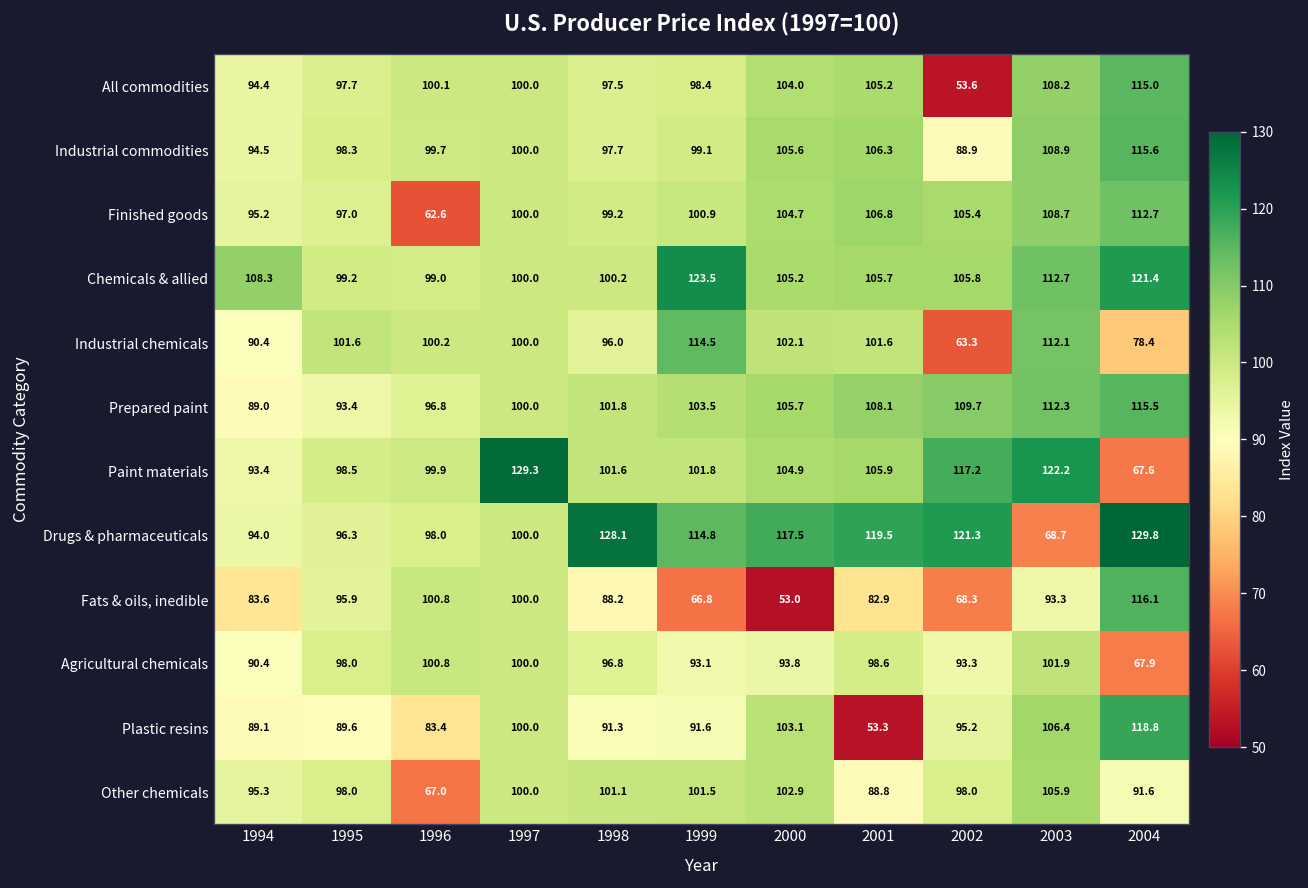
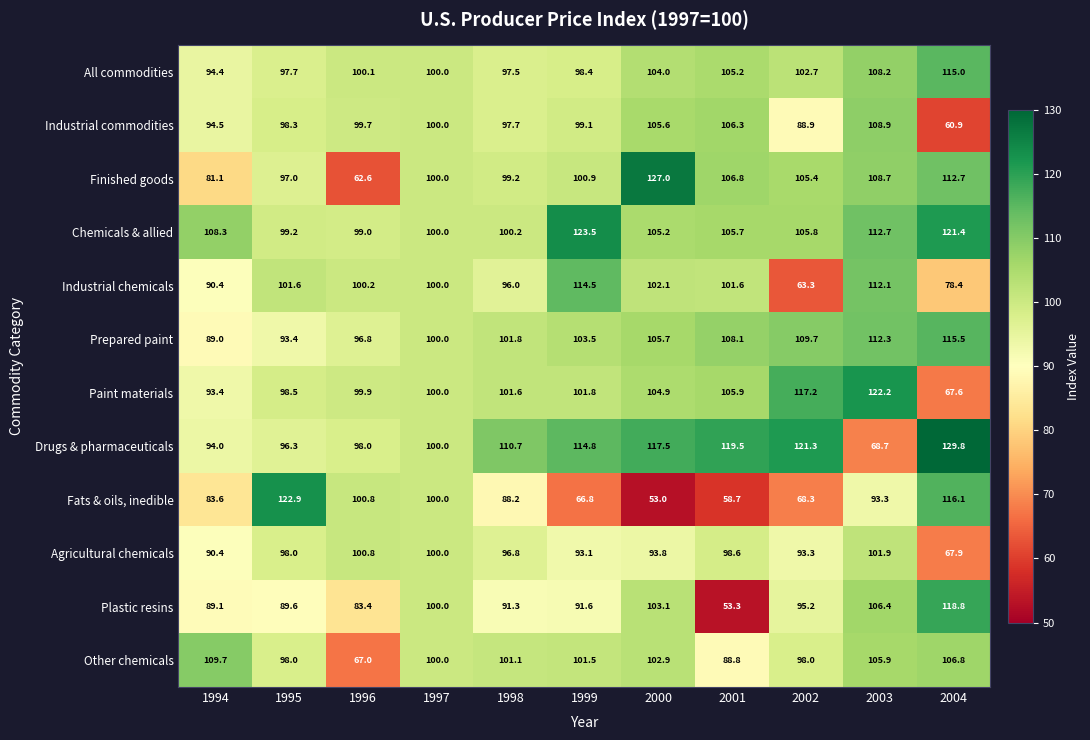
All commodities, 2002: 53.6 -> 102.7
Industrial commodities, 2004: 115.6 -> 60.9
Finished goods, 1994: 95.2 -> 81.1
Finished goods, 2000: 104.7 -> 127.0
Paint materials, 1997: 129.3 -> 100.0
Drugs & pharmaceuticals, 1998: 128.1 -> 110.7
Fats & oils, inedible, 1995: 95.9 -> 122.9
Fats & oils, inedible, 2001: 82.9 -> 58.7
Other chemicals, 1994: 95.3 -> 109.7
Other chemicals, 2004: 91.6 -> 106.8
